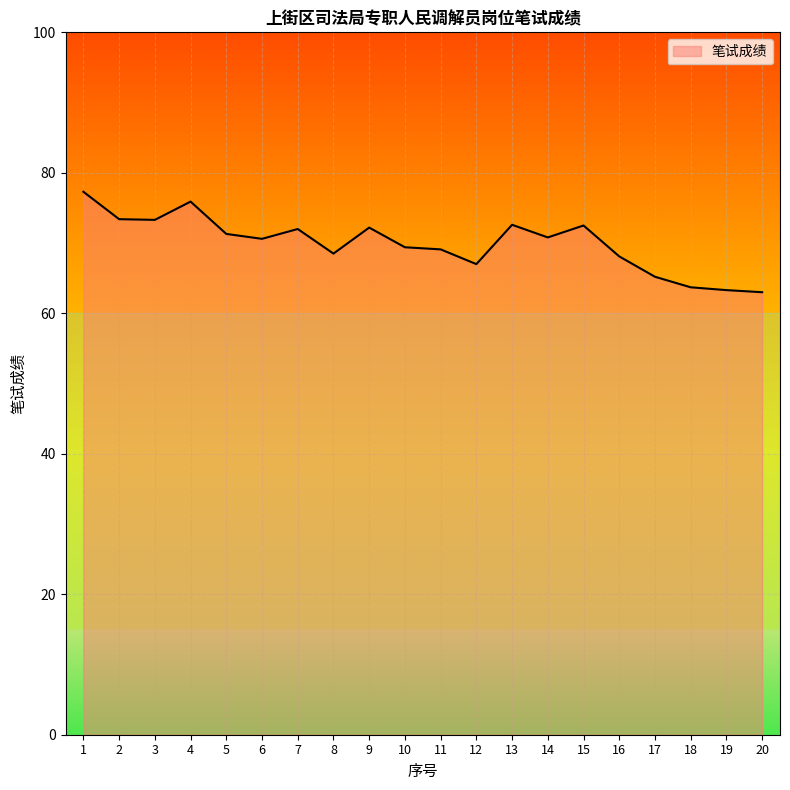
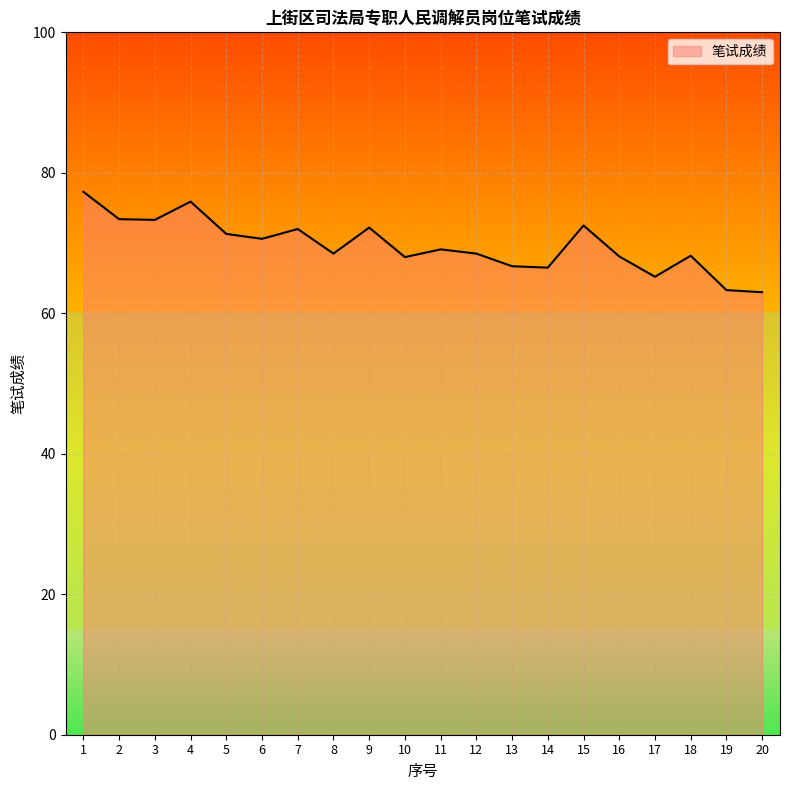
10: 69 -> 68
12: 67 -> 69
13: 73 -> 67
14: 71 -> 67
18: 64 -> 68
